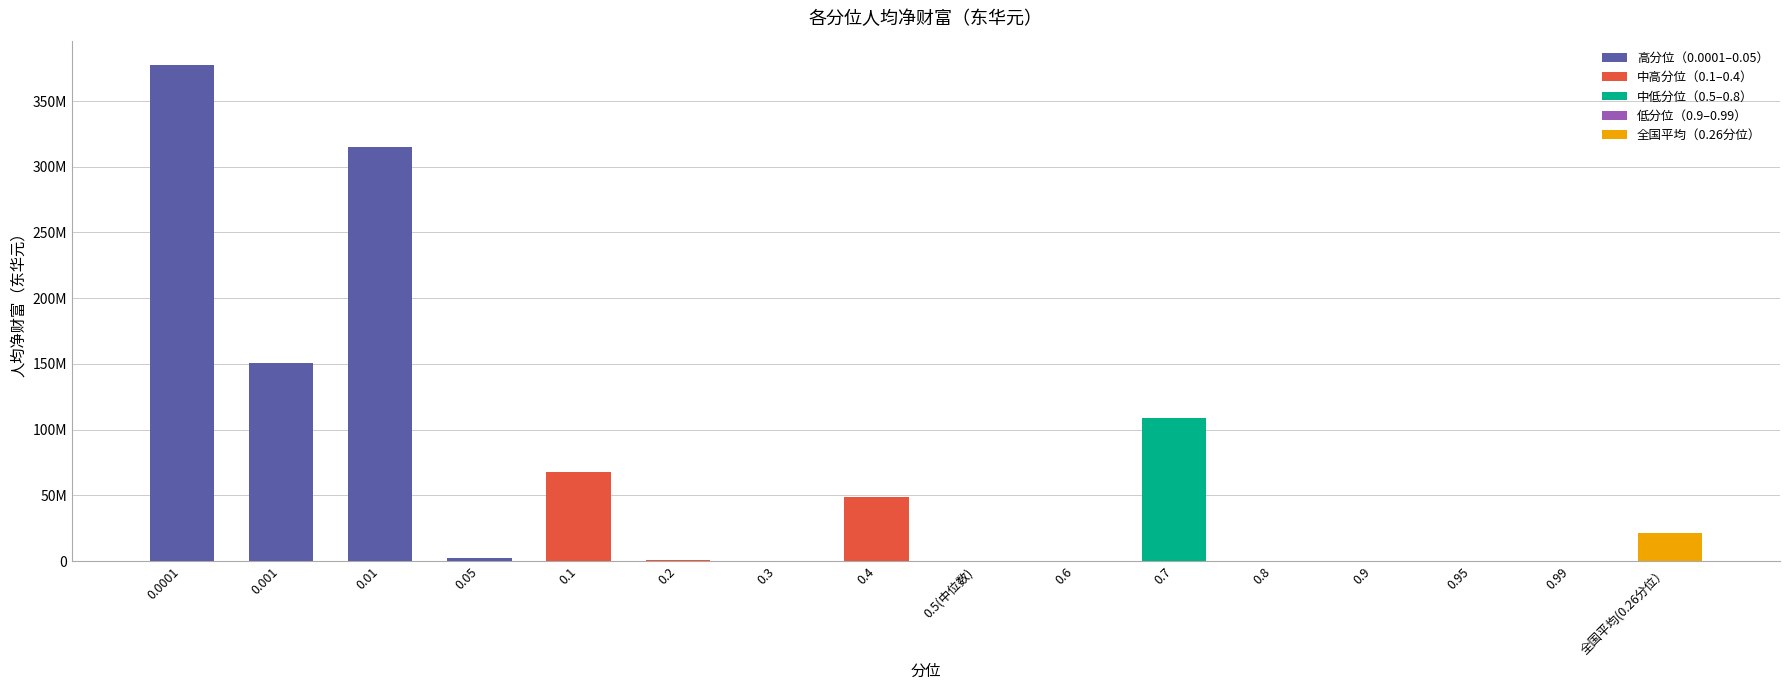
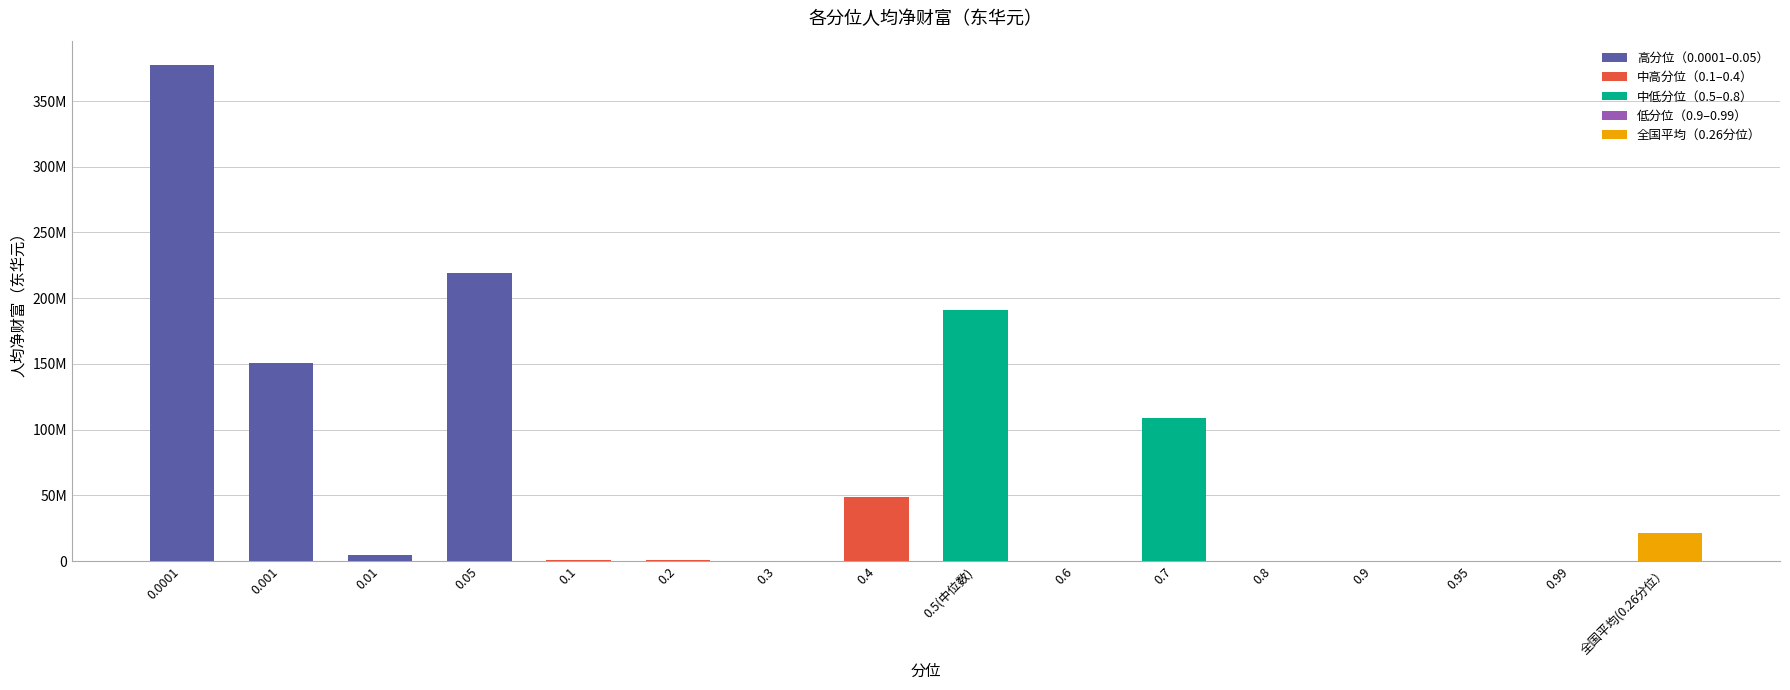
0.01: 315000000 -> 4000000
0.05: 2000000 -> 219000000
0.1: 67000000 -> 1000000
0.5(中位数): 0 -> 191000000
